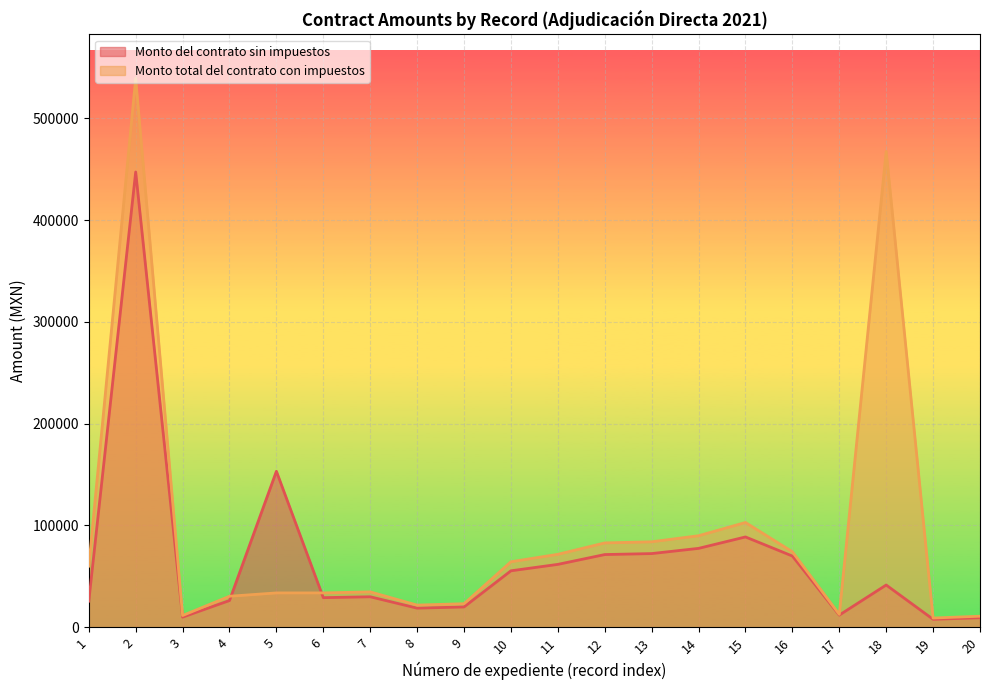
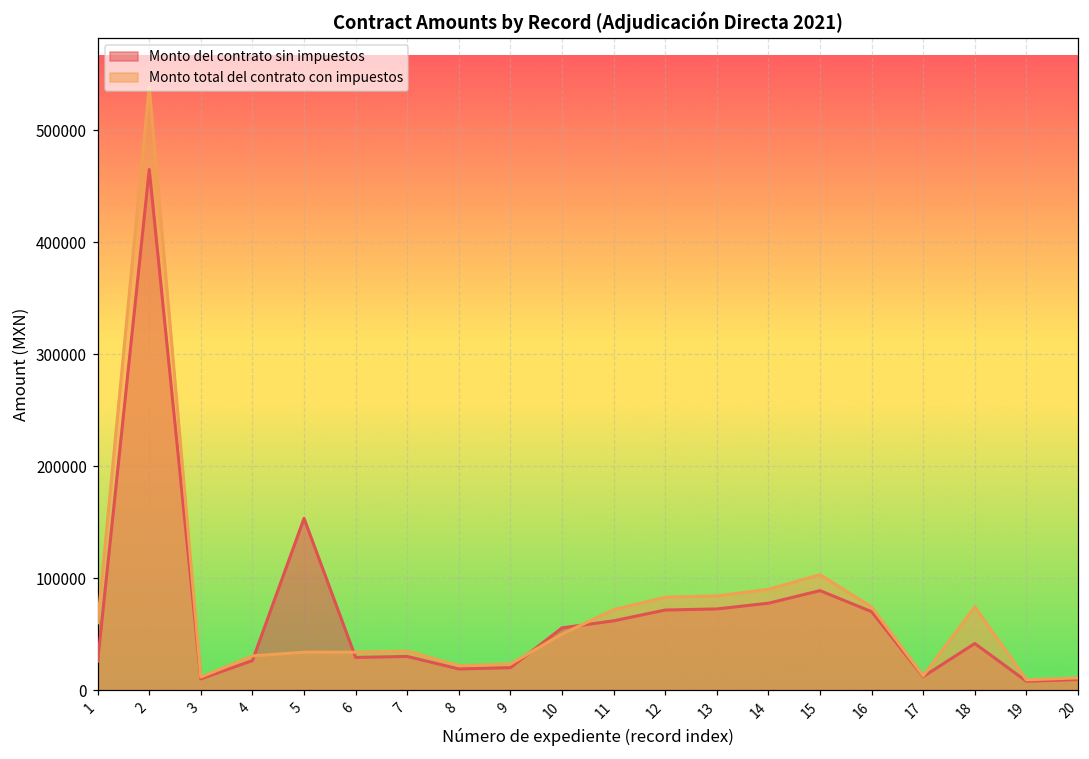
Monto del contrato sin impuestos, 2: 447000 -> 465000
Monto total del contrato con impuestos, 10: 64000 -> 50000
Monto total del contrato con impuestos, 18: 467000 -> 74000
